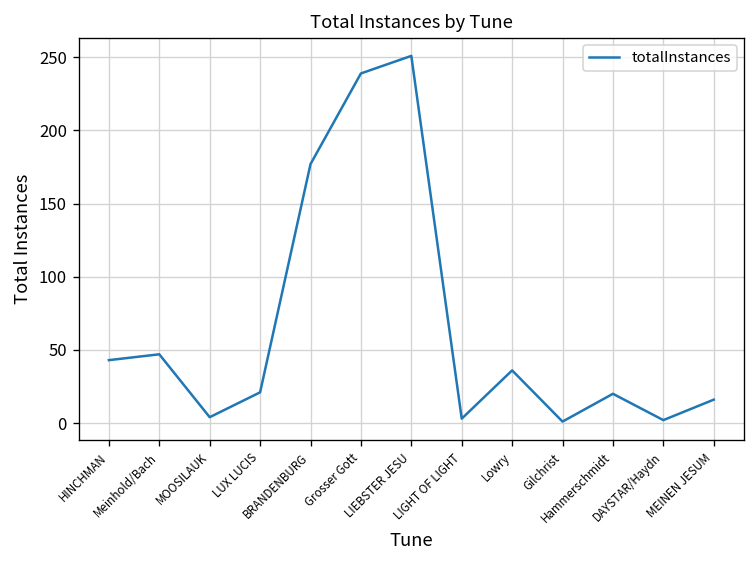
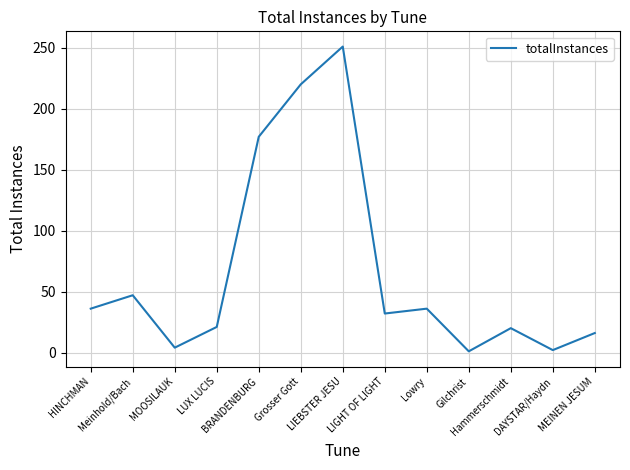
HINCHMAN: 43 -> 36
Grosser Gott: 239 -> 220
LIGHT OF LIGHT: 3 -> 32
